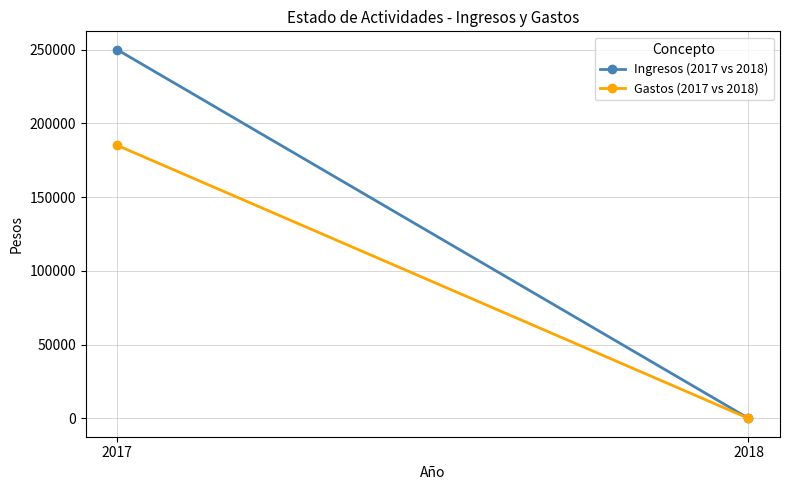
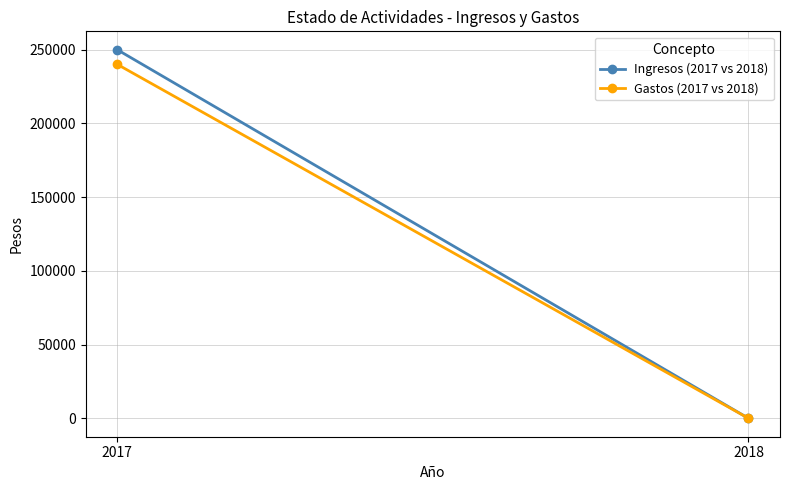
Gastos (2017 vs 2018), 2017: 185000 -> 240000
